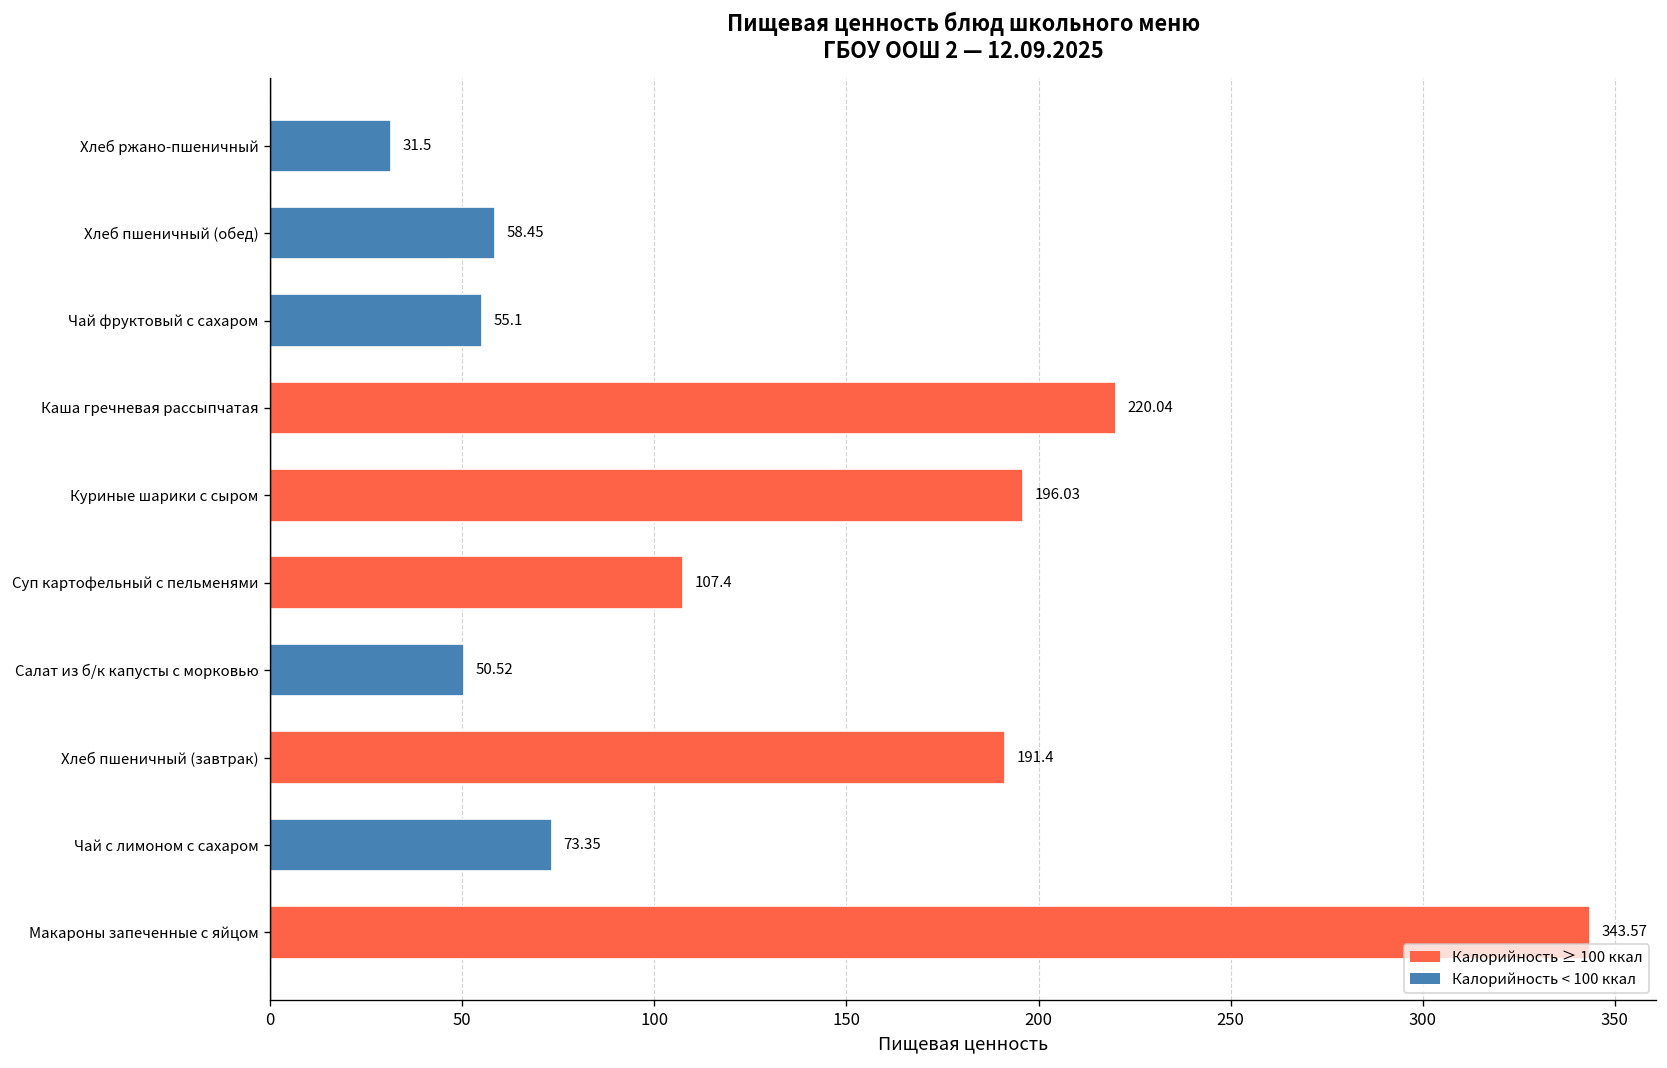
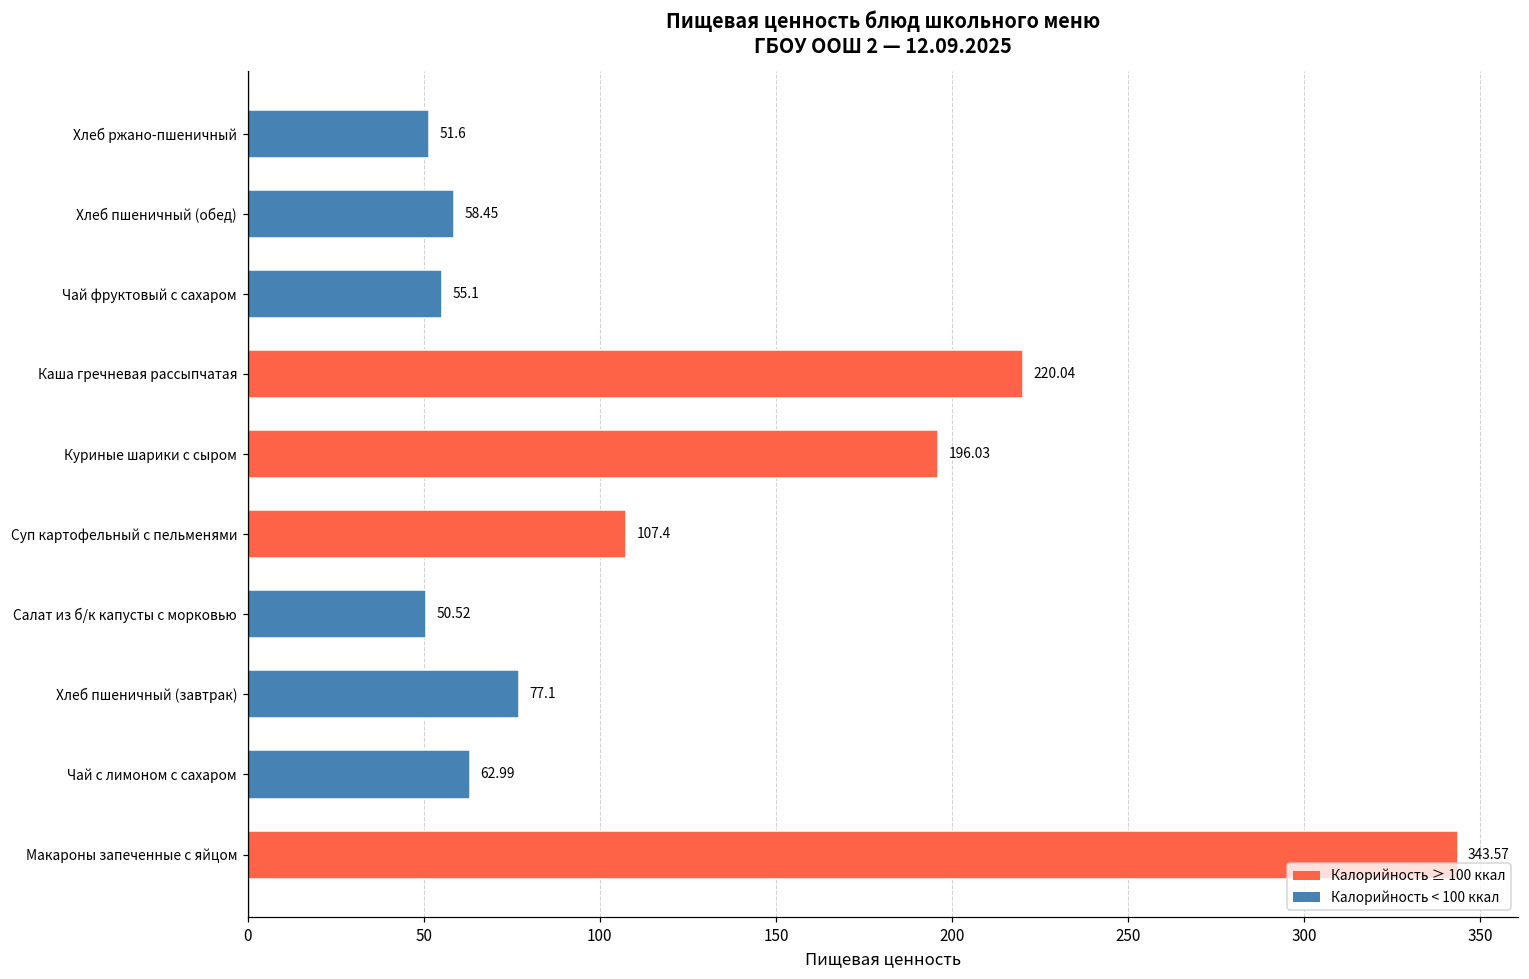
Хлеб ржано-пшеничный: 31.5 -> 51.6
Хлеб пшеничный (завтрак): 191.4 -> 77.1
Чай с лимоном с сахаром: 73.35 -> 62.99
